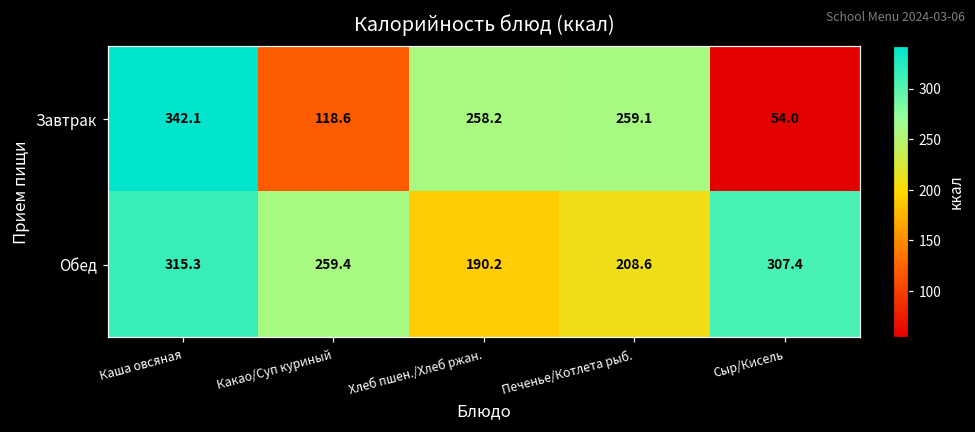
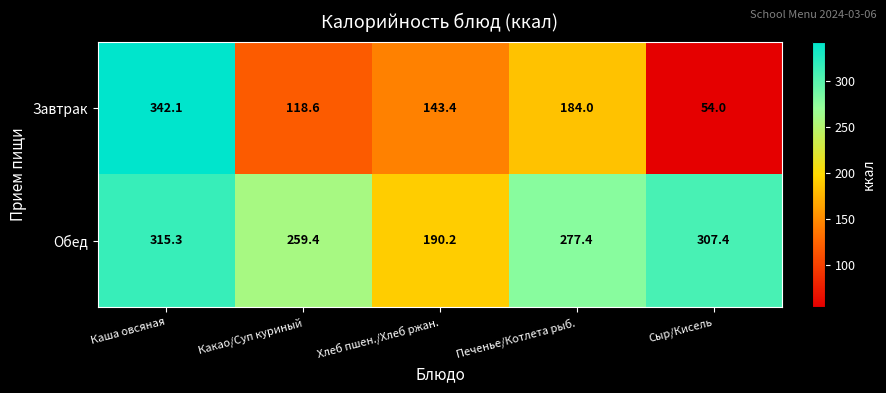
Завтрак, Хлеб пшен./Хлеб ржан.: 258.2 -> 143.4
Завтрак, Печенье/Котлета рыб.: 259.1 -> 184.0
Обед, Печенье/Котлета рыб.: 208.6 -> 277.4
